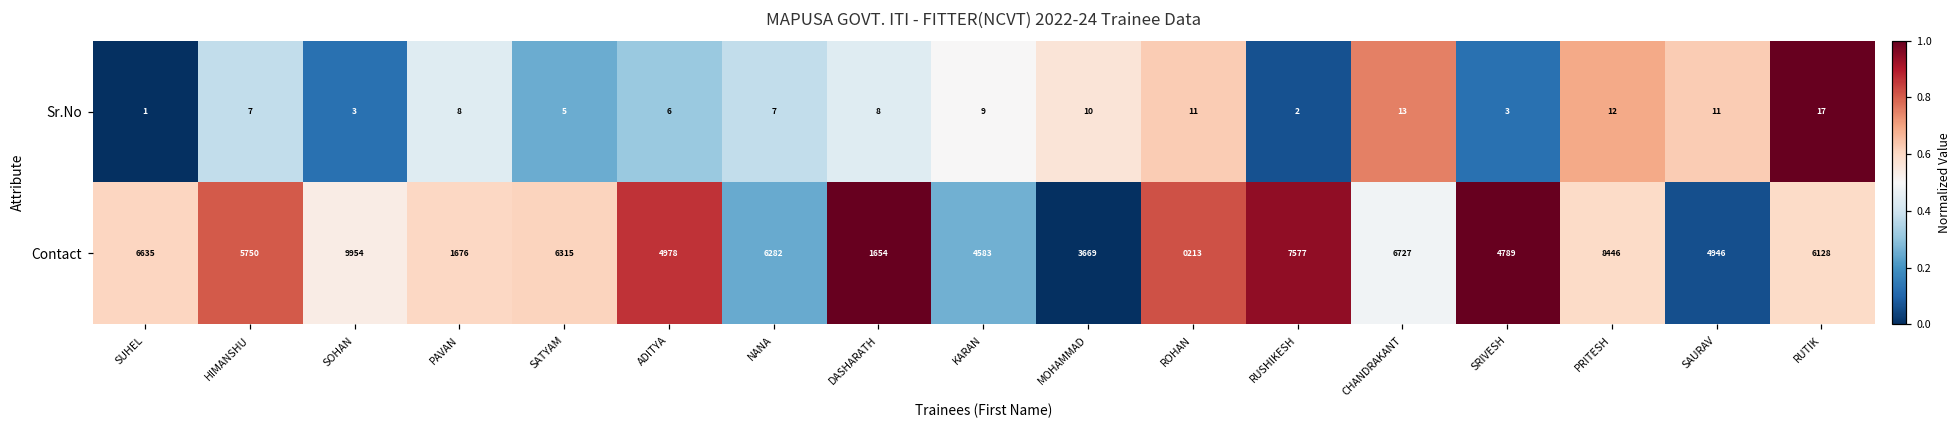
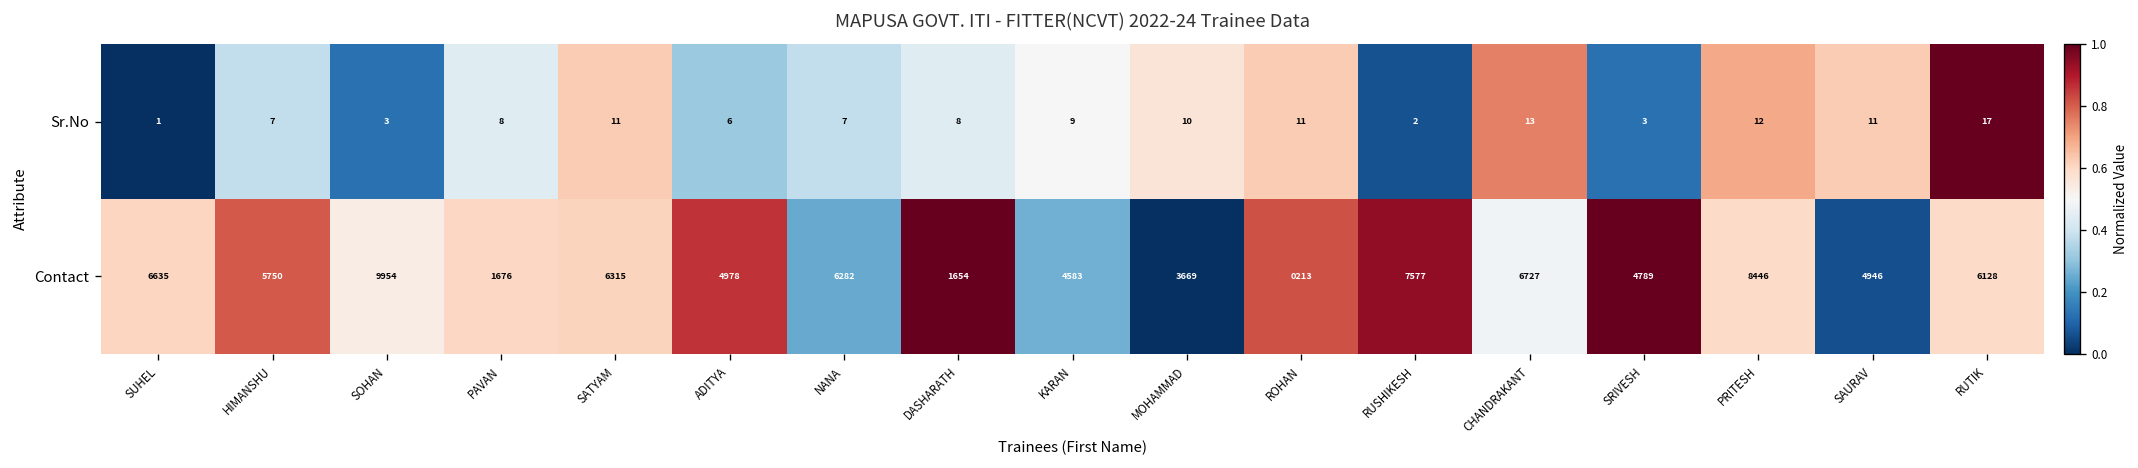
Sr.No, SATYAM: 5 -> 11
